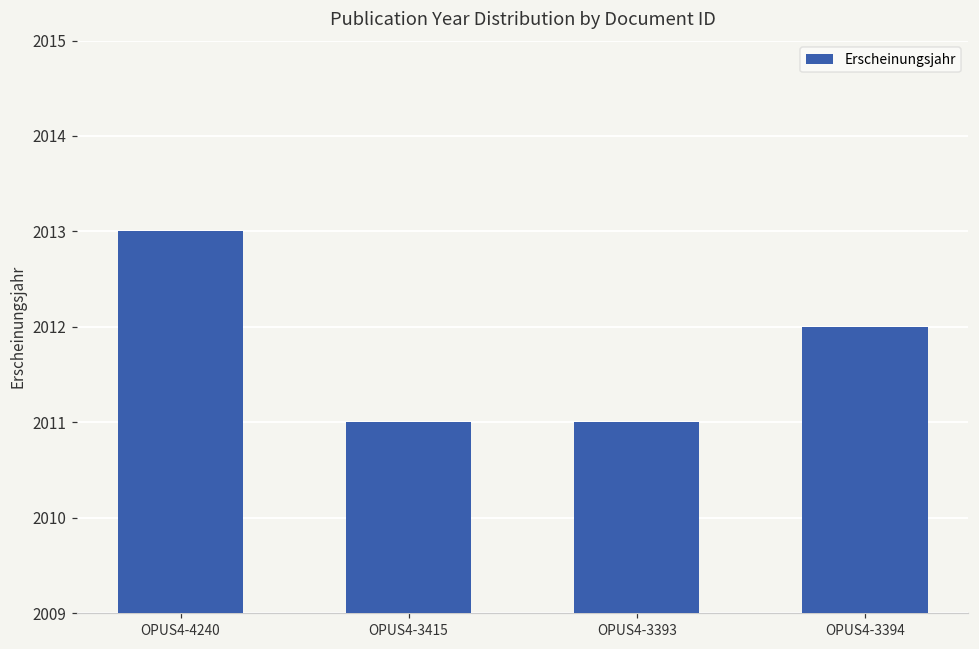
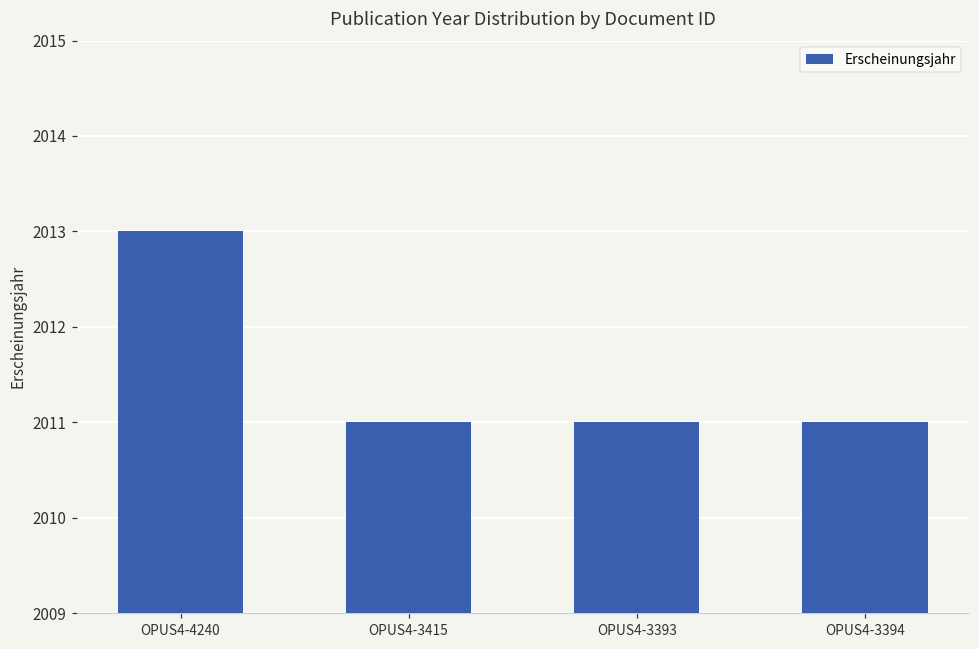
OPUS4-3394: 2012 -> 2011
